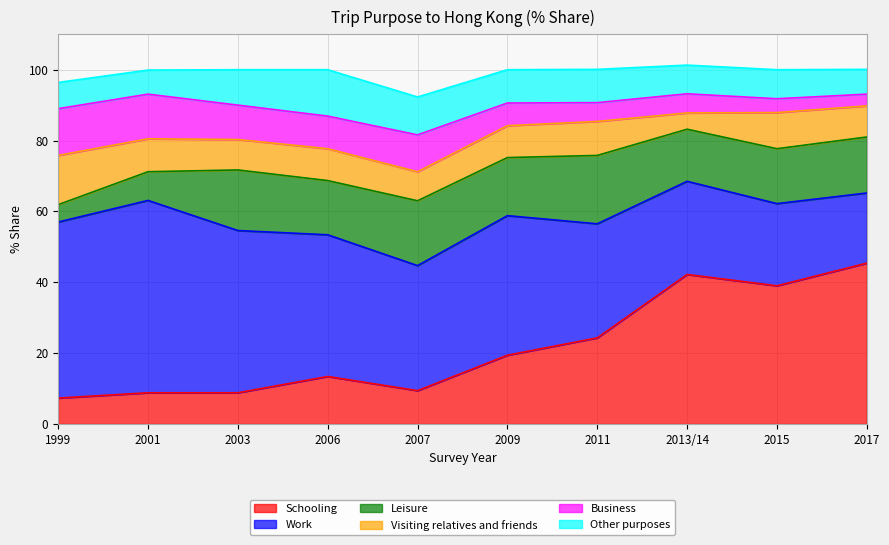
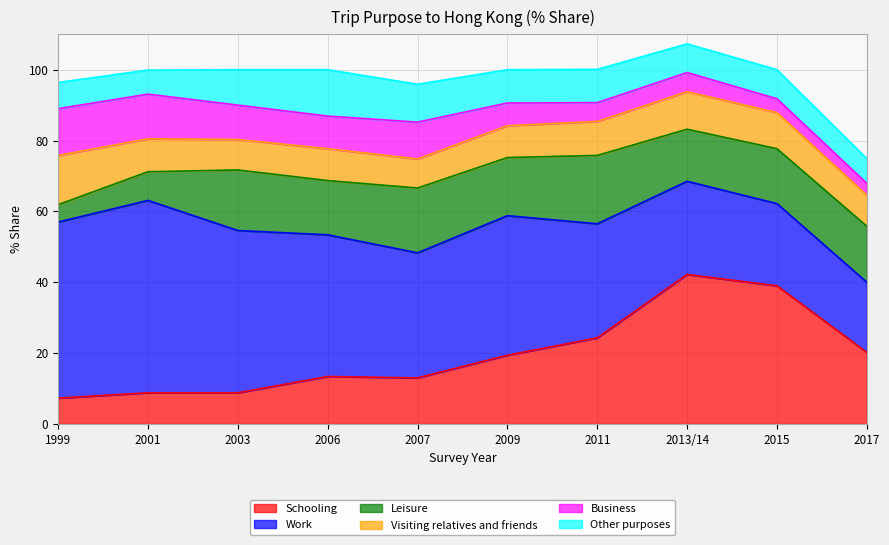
Schooling, 2007: 9 -> 13
Visiting relatives and friends, 2013/14: 5 -> 11
Schooling, 2017: 45 -> 20
